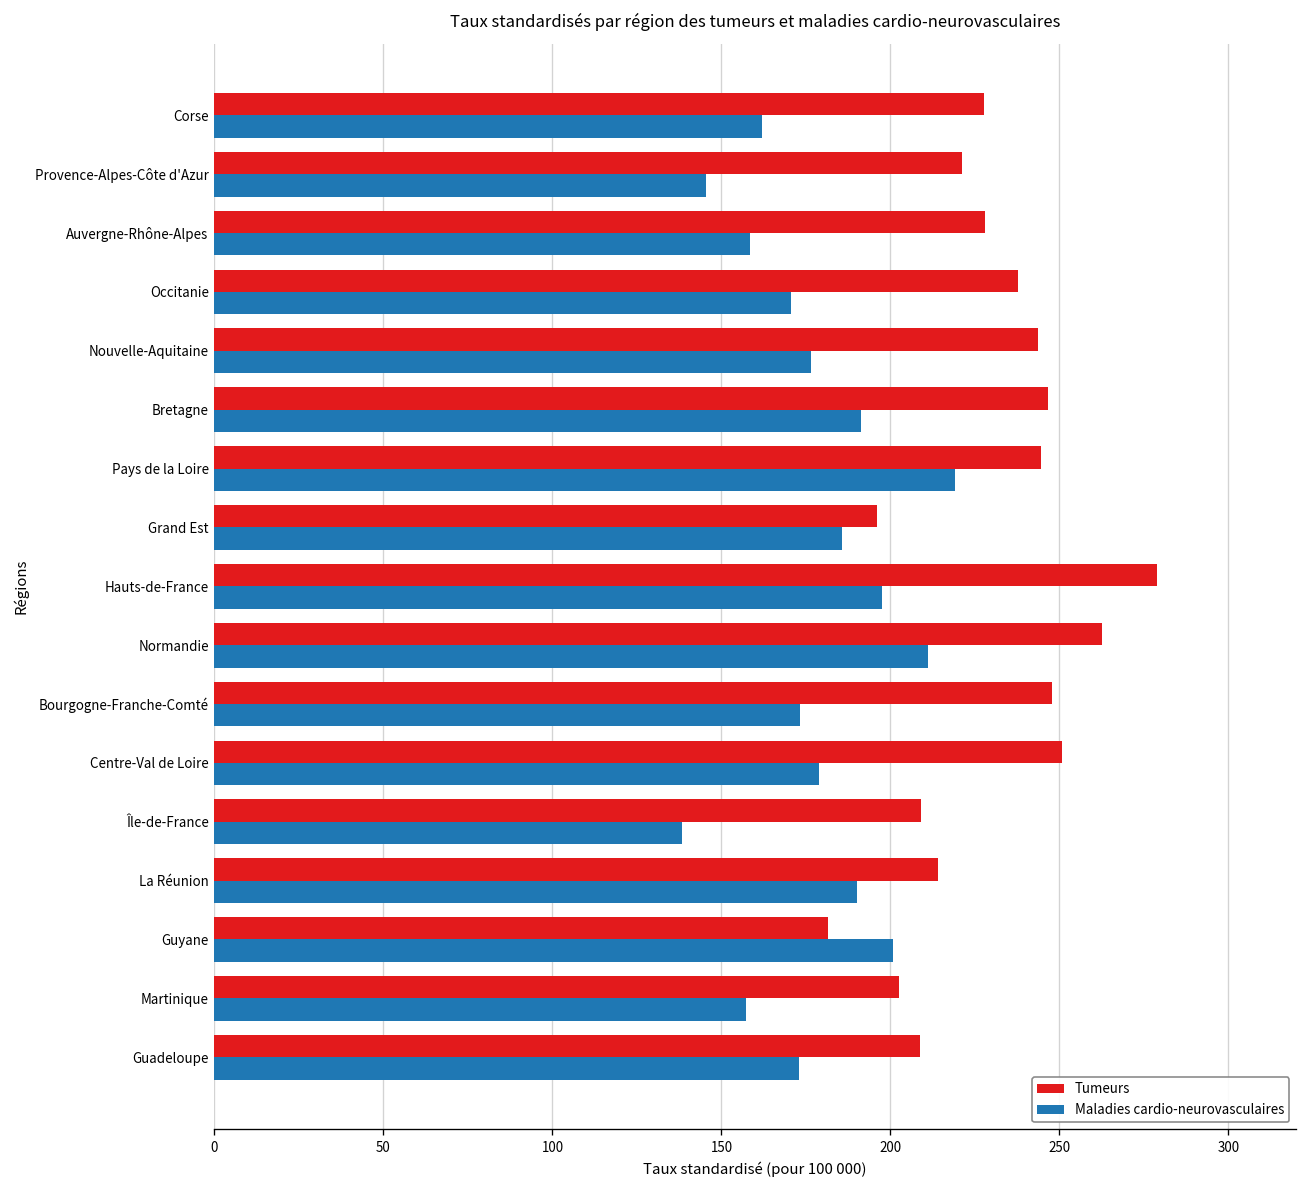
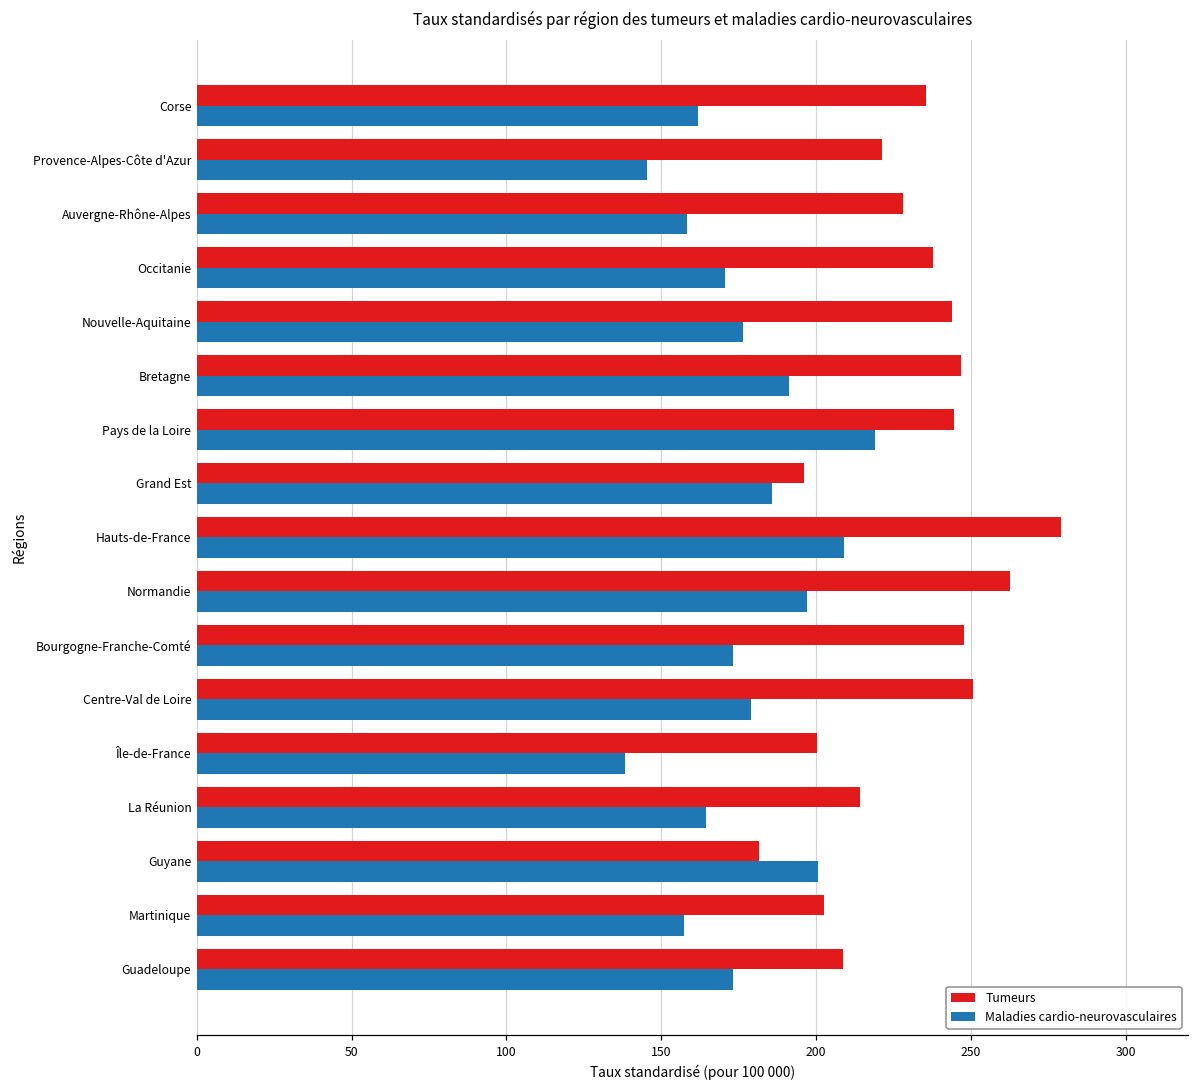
Tumeurs, Corse: 228 -> 236
Maladies cardio-neurovasculaires, Hauts-de-France: 198 -> 209
Maladies cardio-neurovasculaires, Normandie: 211 -> 197
Tumeurs, Île-de-France: 209 -> 200
Maladies cardio-neurovasculaires, La Réunion: 190 -> 164
